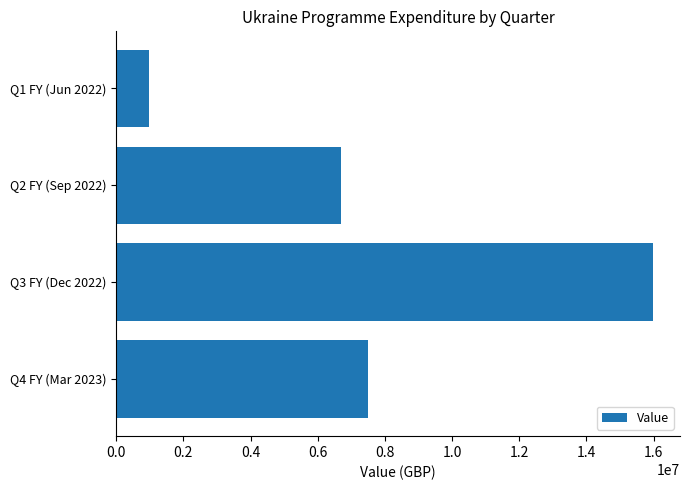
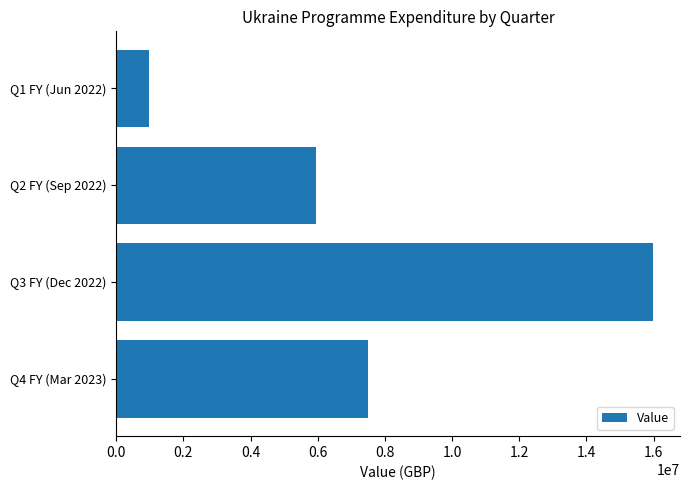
Q2 FY (Sep 2022): 6700000 -> 5900000
